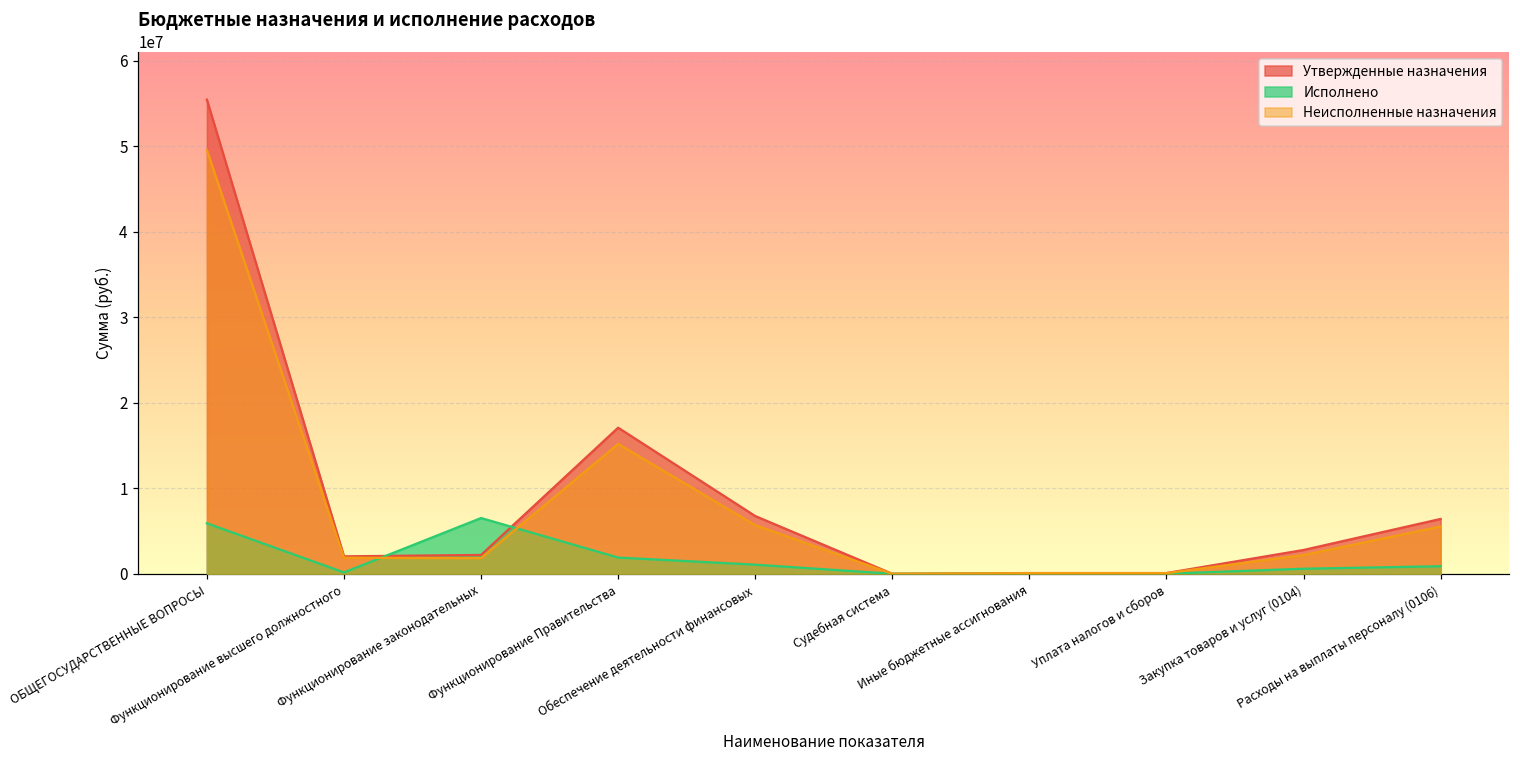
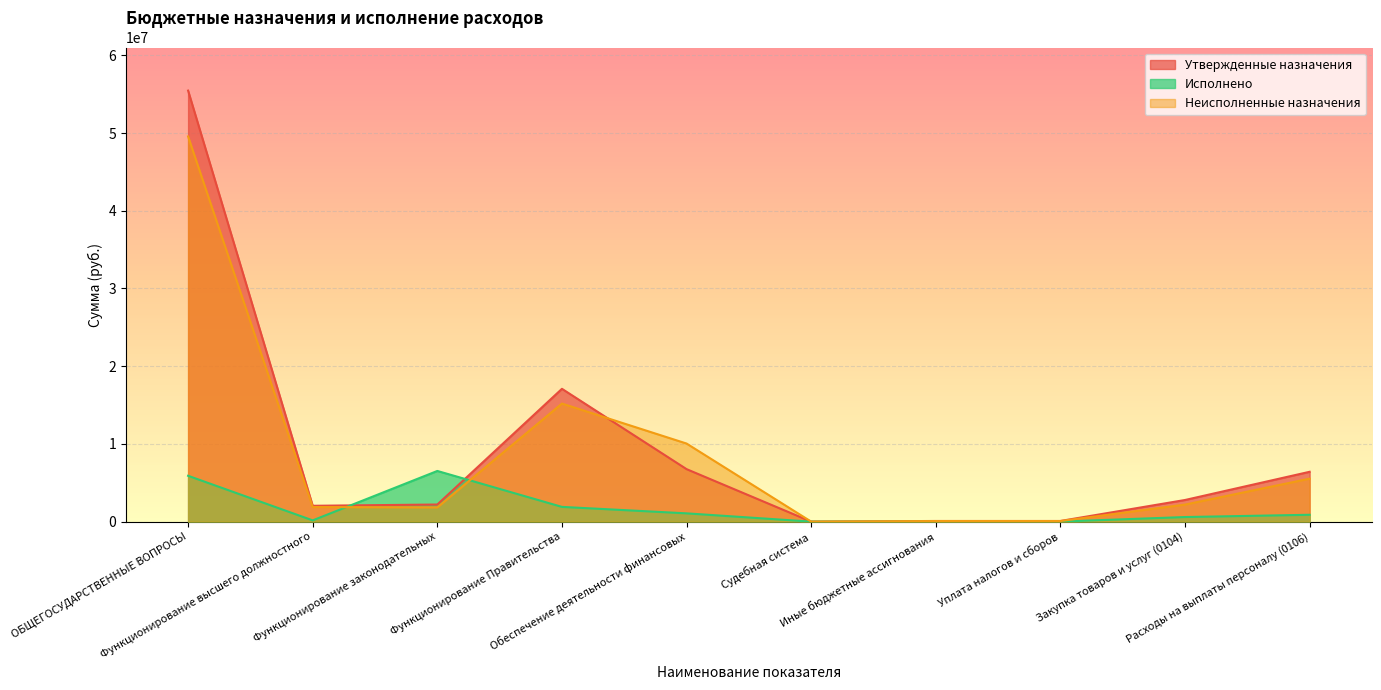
Неисполненные назначения, Обеспечение деятельности финансовых: 6000000 -> 10000000
